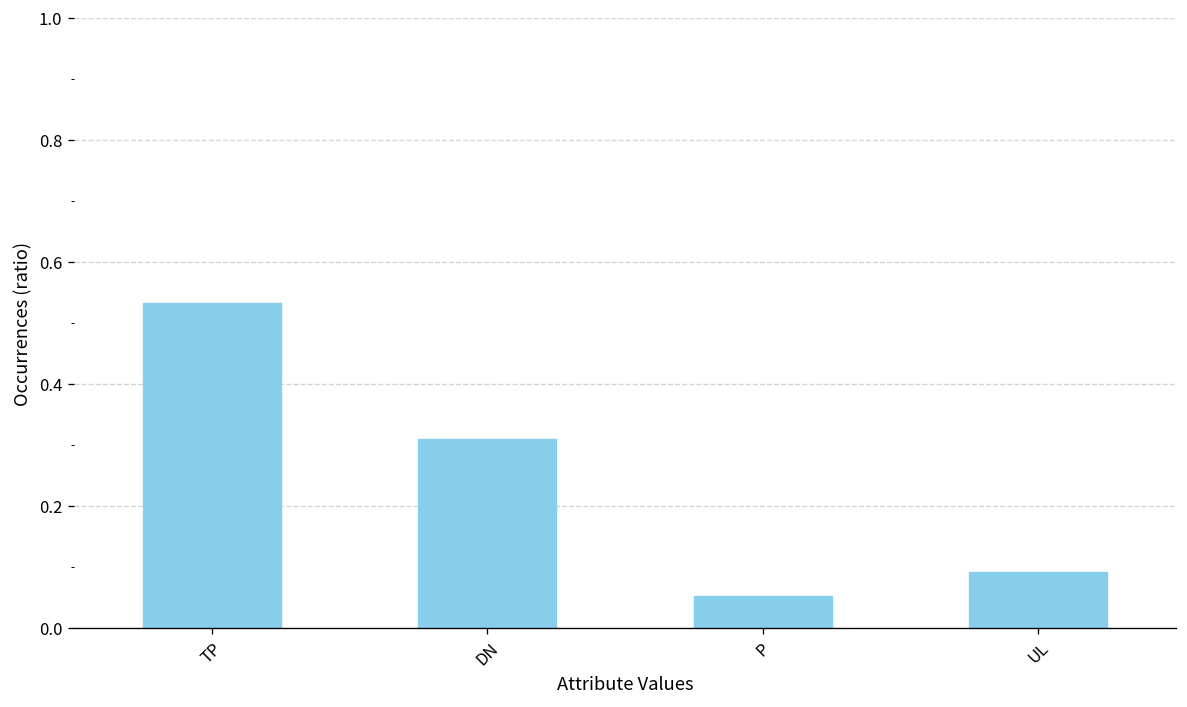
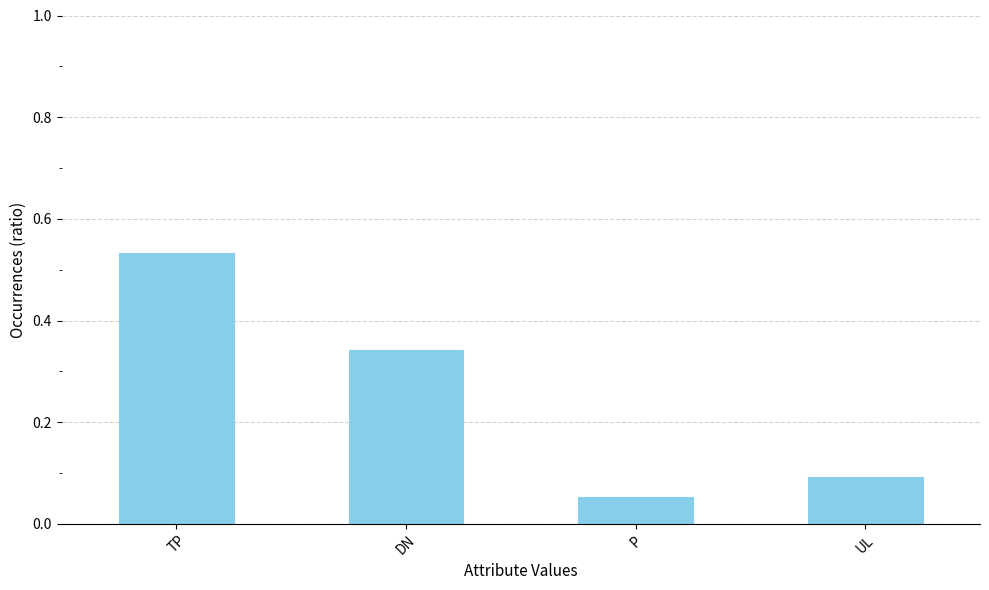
DN: 0.31 -> 0.34
